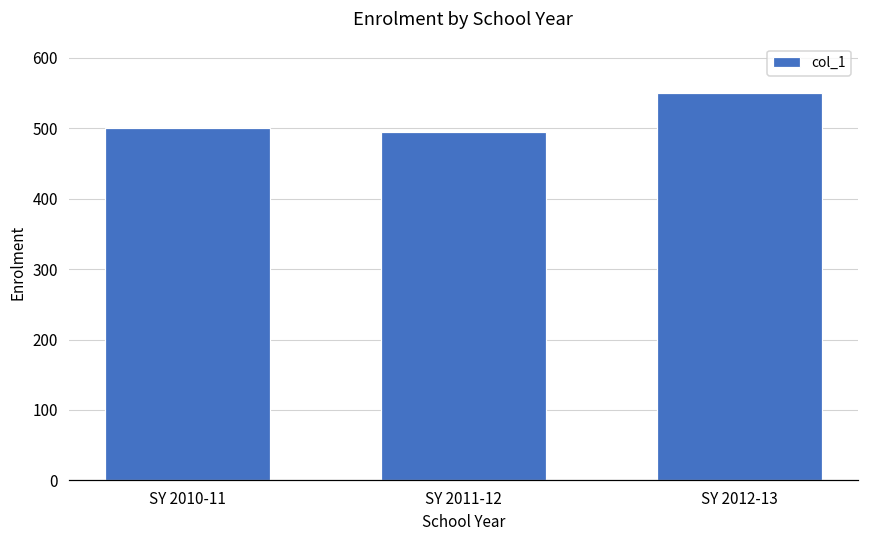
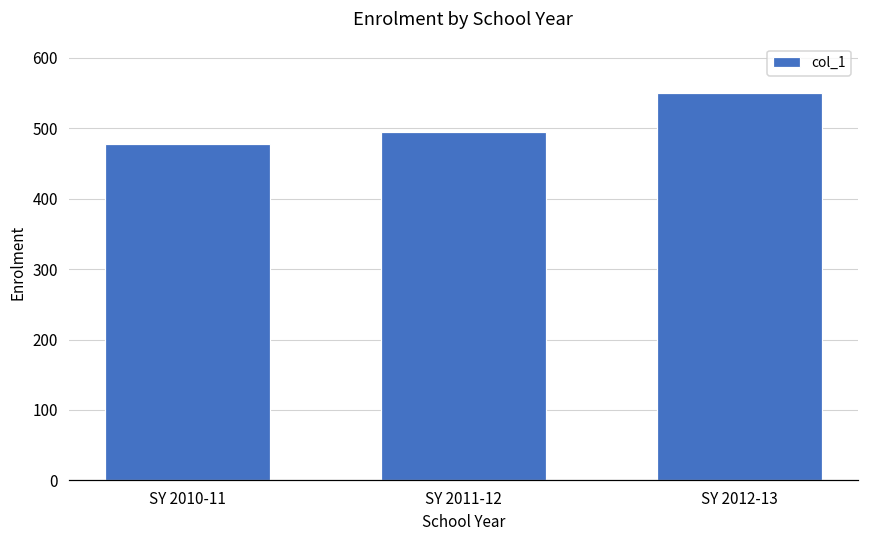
SY 2010-11: 500 -> 480
